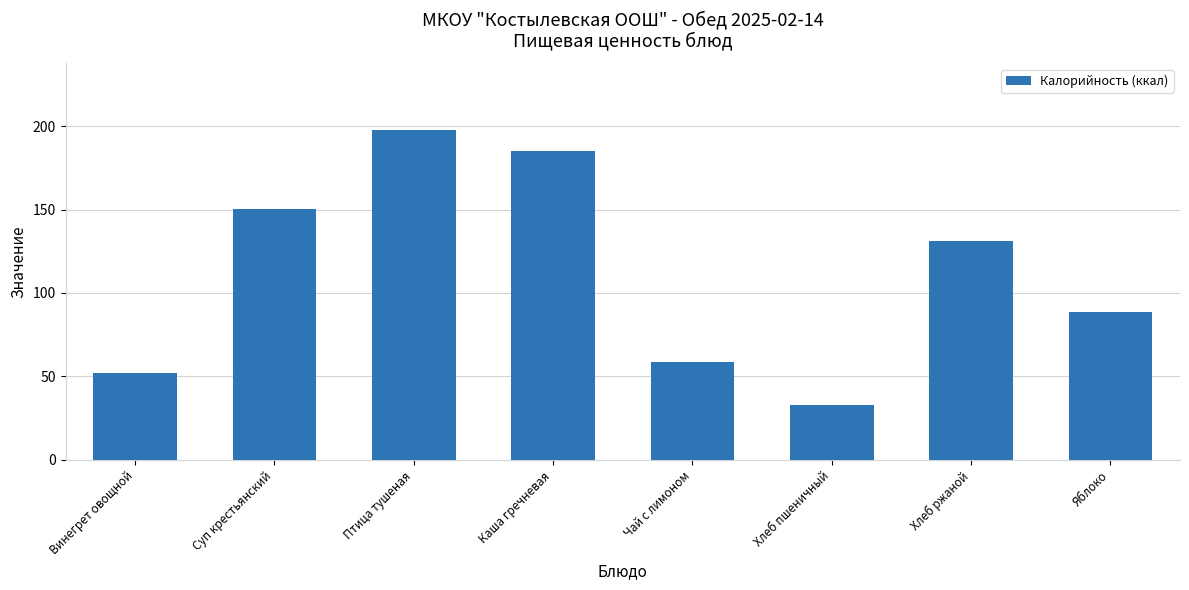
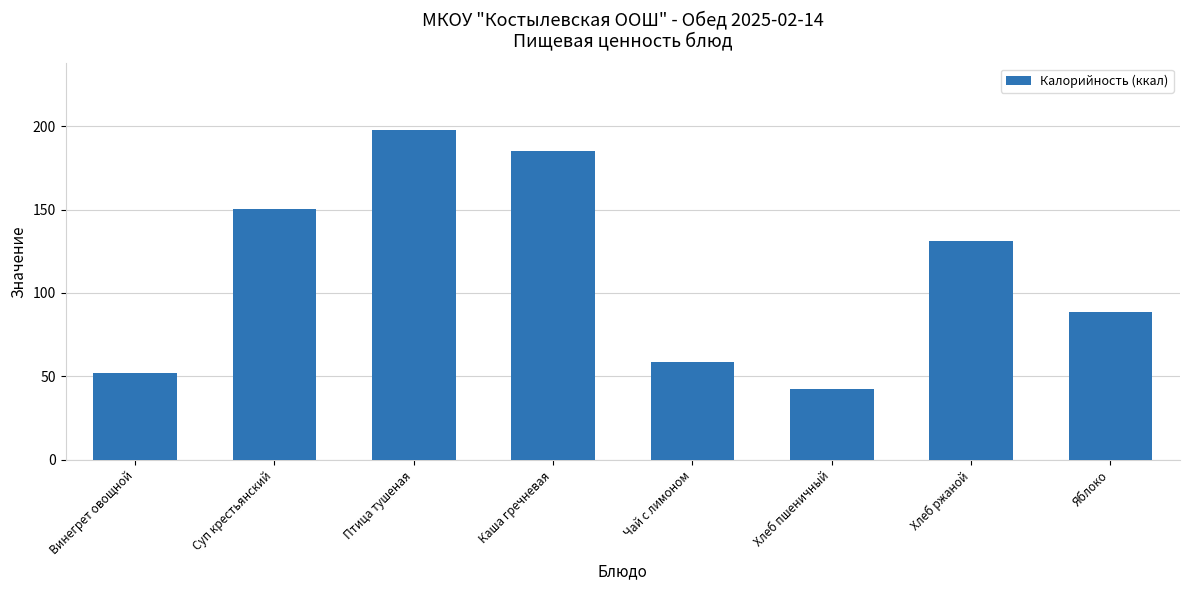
Хлеб пшеничный: 33 -> 43
